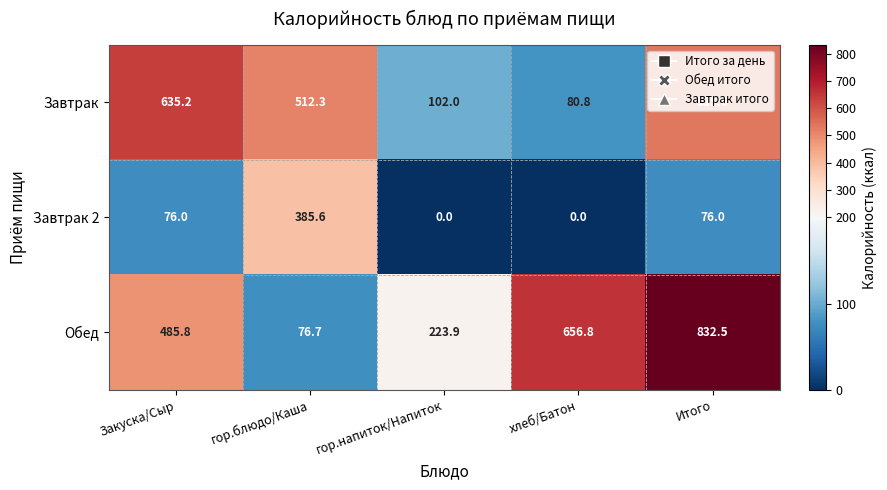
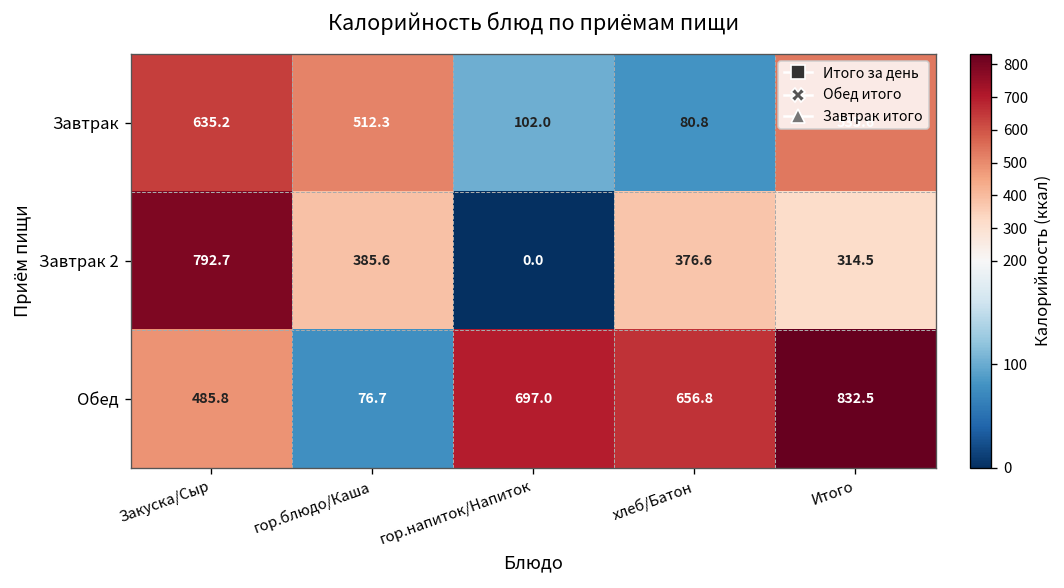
Завтрак 2, Закуска/Сыр: 76.0 -> 792.7
Завтрак 2, хлеб/Батон: 0.0 -> 376.6
Завтрак 2, Итого: 76.0 -> 314.5
Обед, гор.напиток/Напиток: 223.9 -> 697.0
